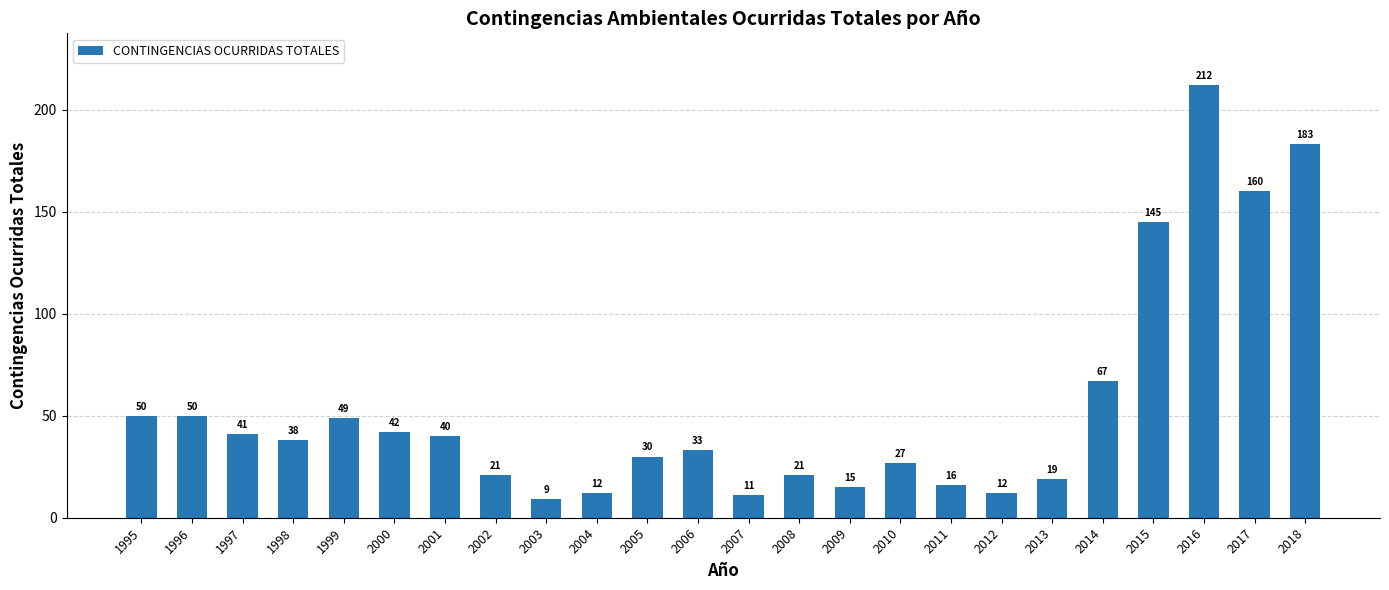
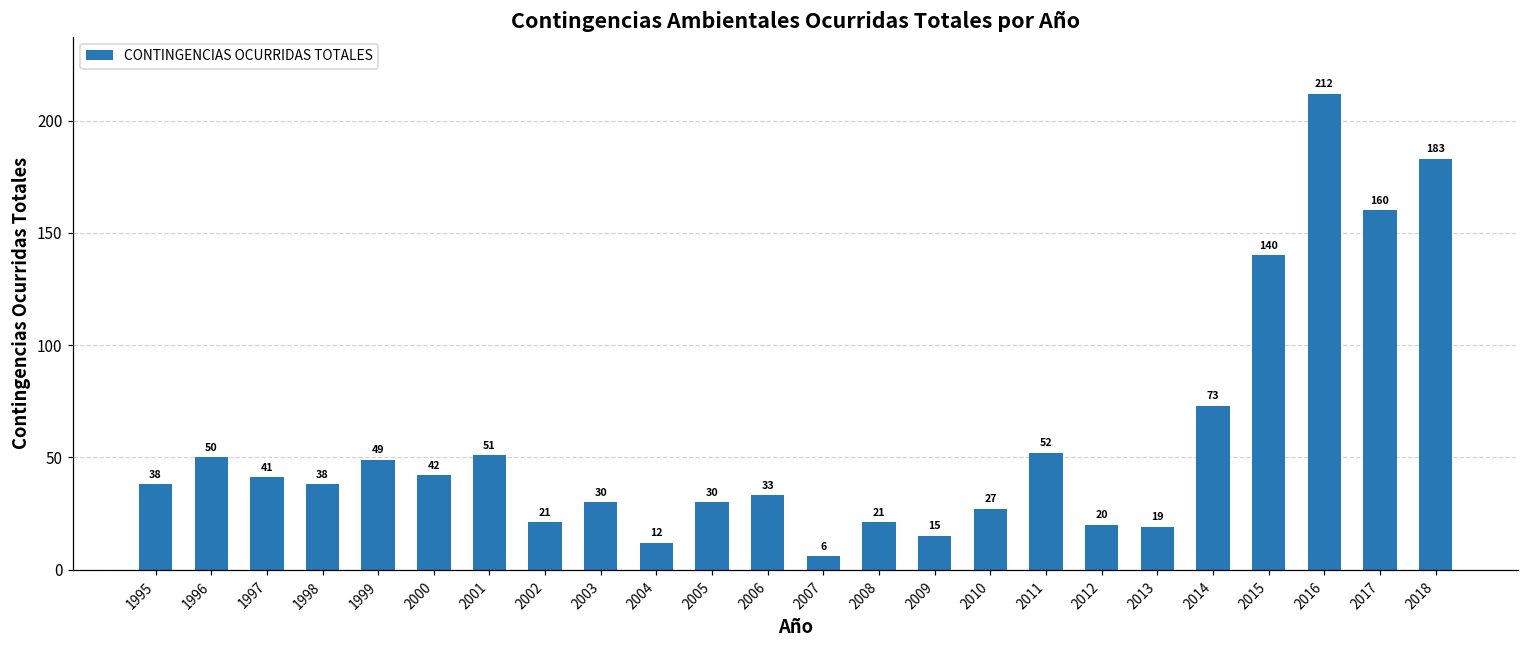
1995: 50 -> 38
2001: 40 -> 51
2003: 9 -> 30
2007: 11 -> 6
2011: 16 -> 52
2012: 12 -> 20
2014: 67 -> 73
2015: 145 -> 140
